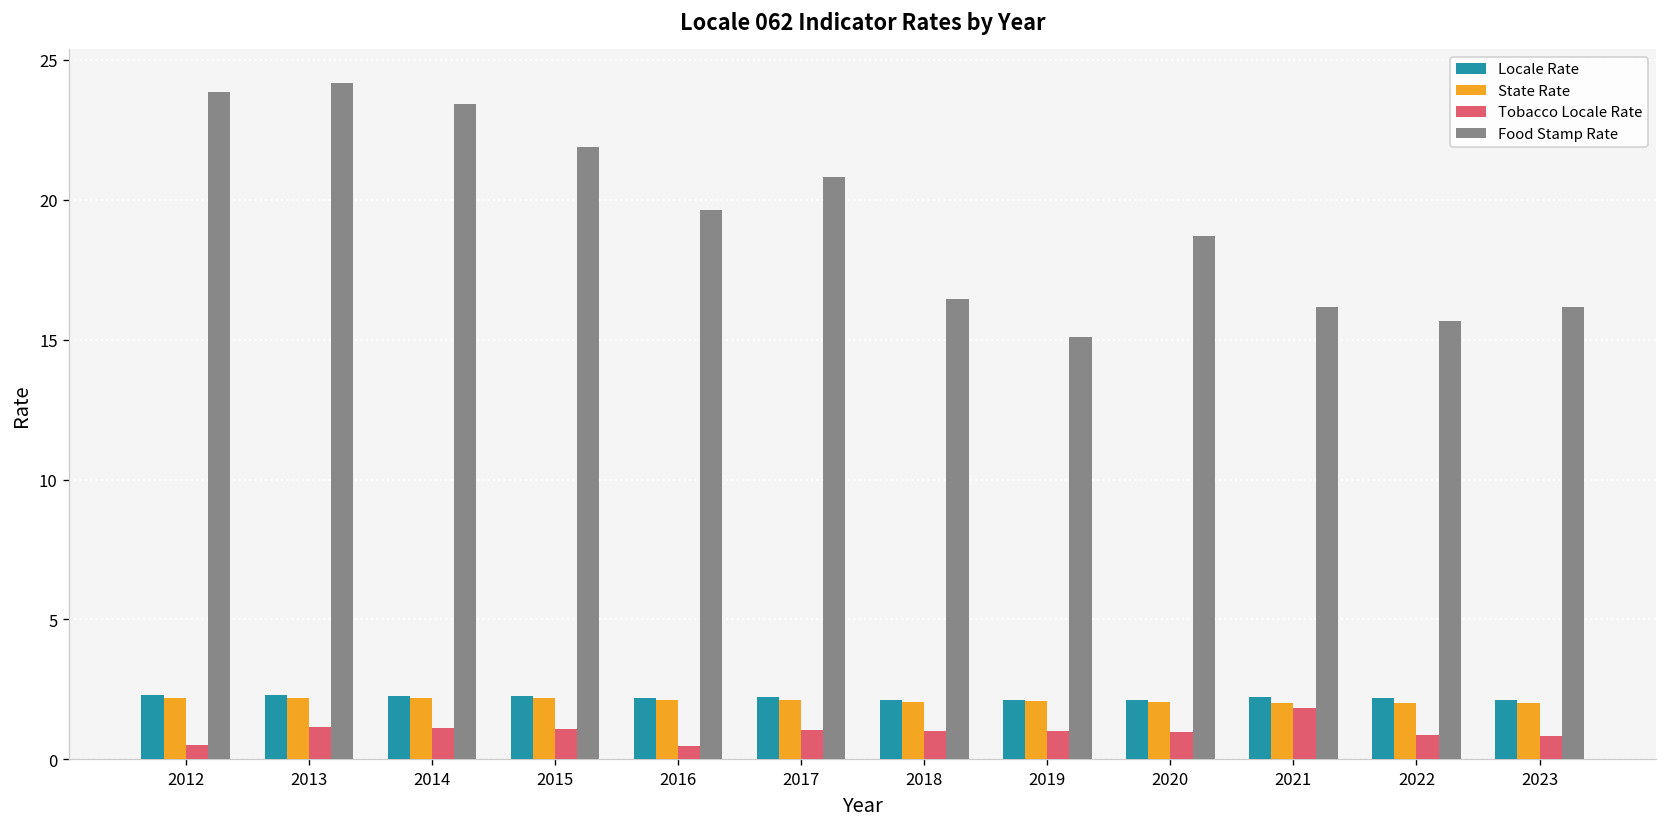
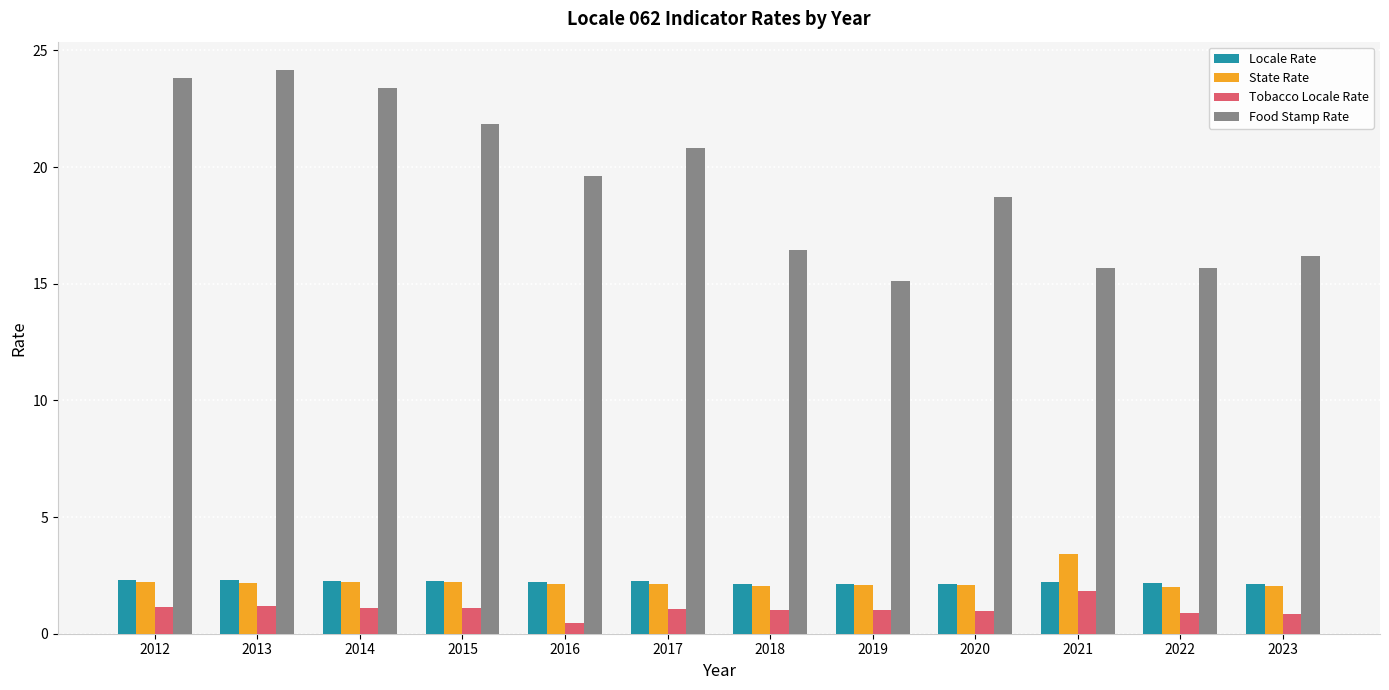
Tobacco Locale Rate, 2012: 0.5 -> 1.1
State Rate, 2021: 2.0 -> 3.4
Food Stamp Rate, 2021: 16.2 -> 15.7
